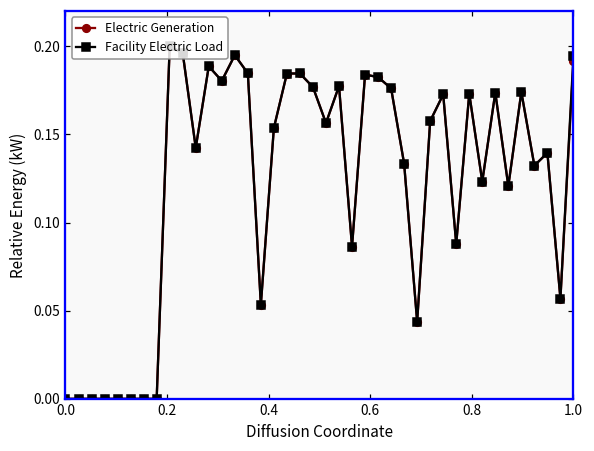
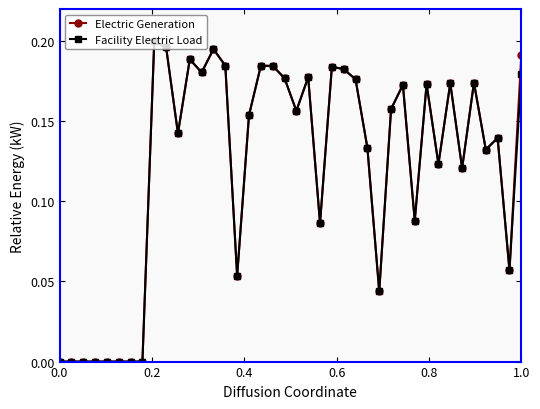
Facility Electric Load, 1.0: 0.194 -> 0.179
